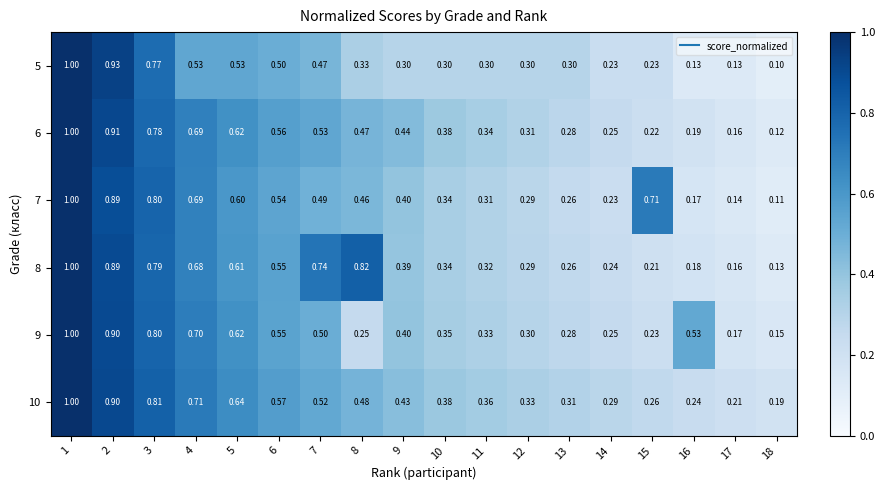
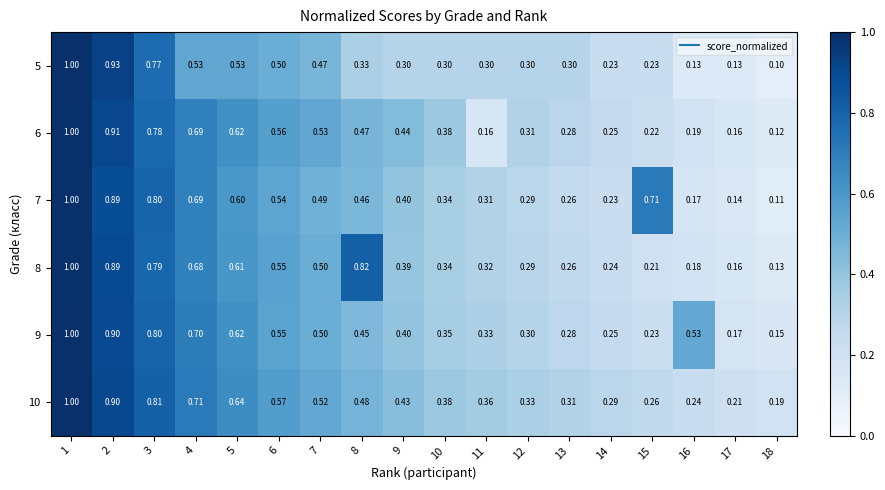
6, 11: 0.34 -> 0.16
8, 7: 0.74 -> 0.50
9, 8: 0.25 -> 0.45
